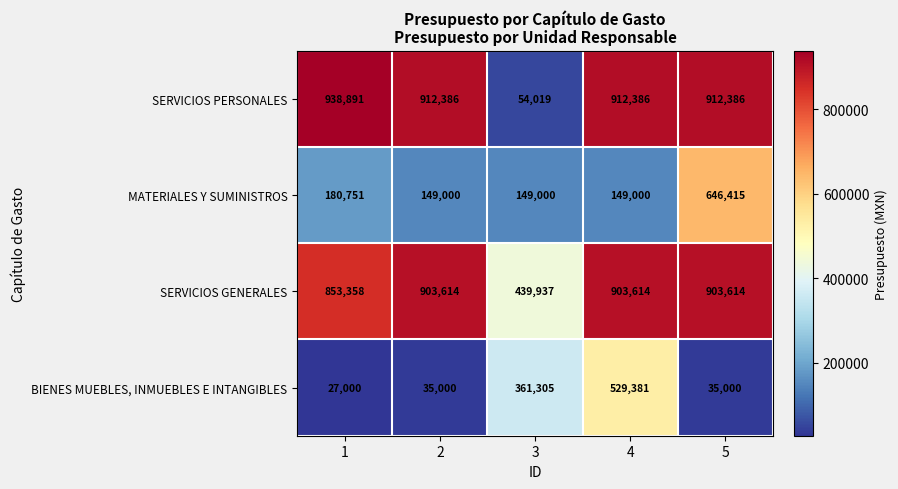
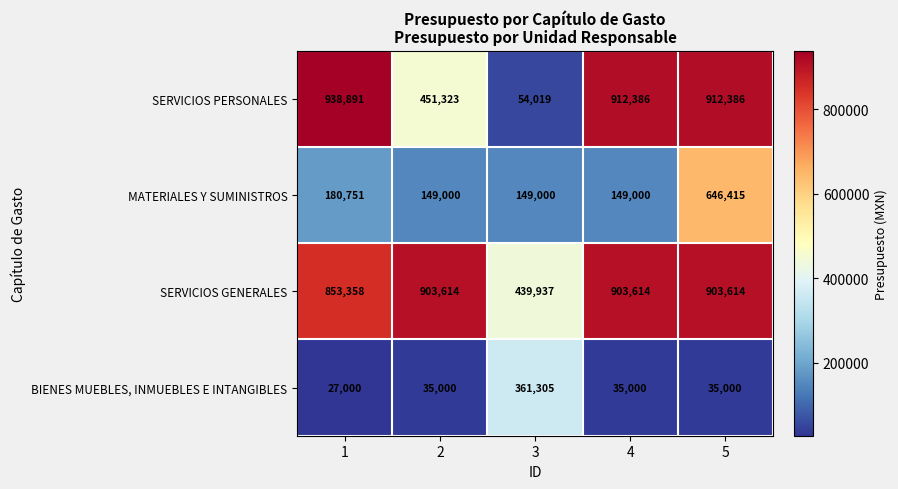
SERVICIOS PERSONALES, 2: 912,386 -> 451,323
BIENES MUEBLES, INMUEBLES E INTANGIBLES, 4: 529,381 -> 35,000
